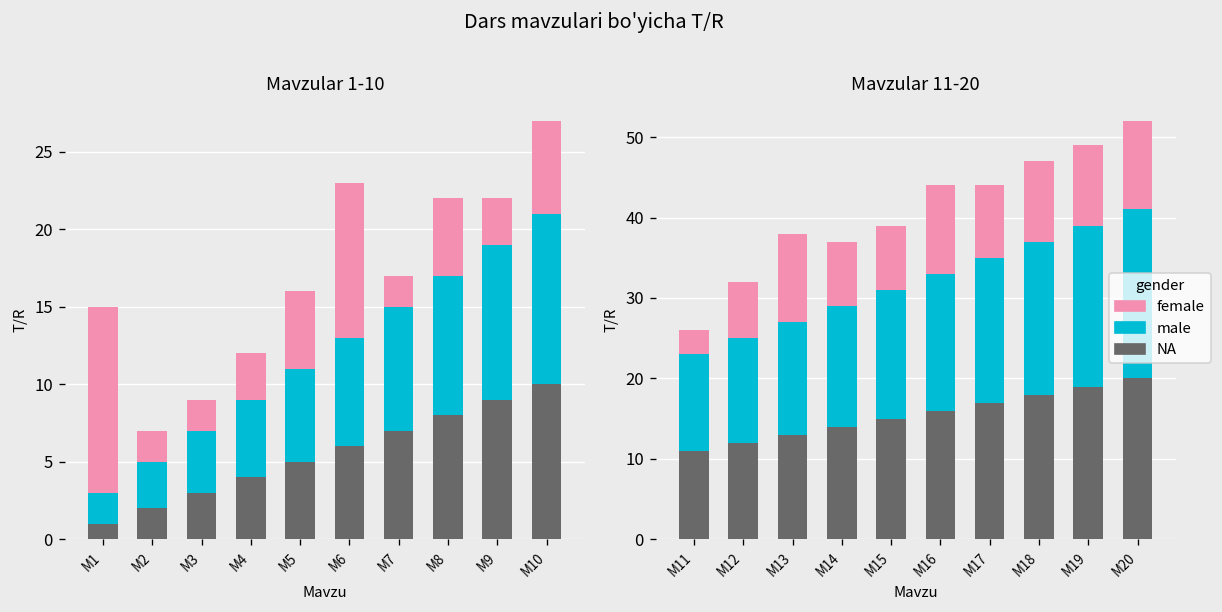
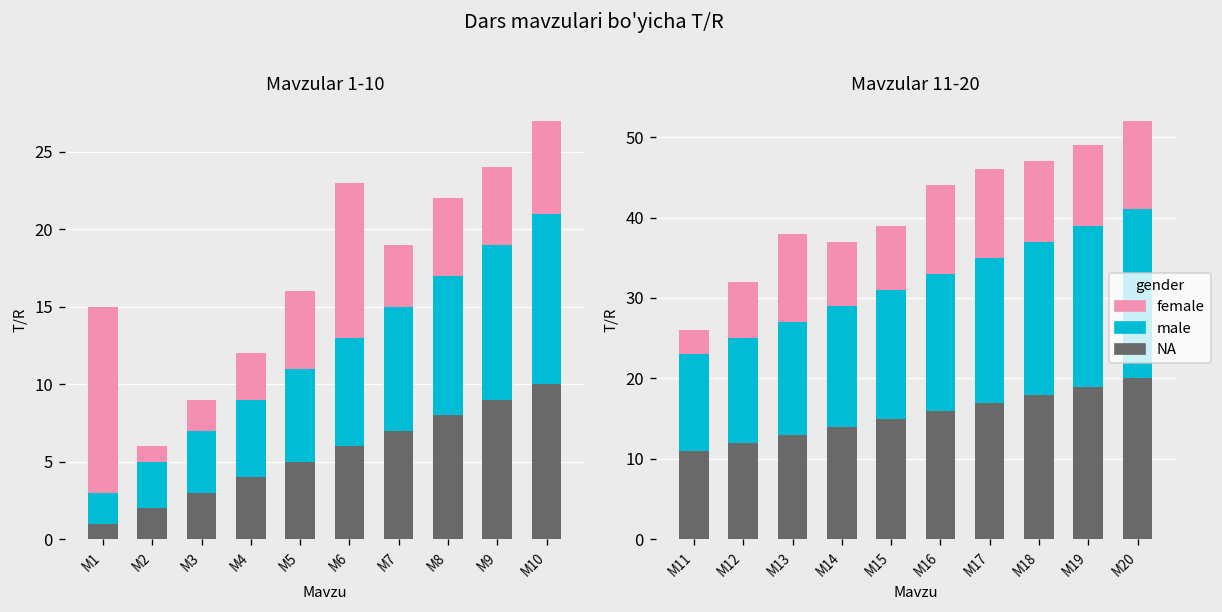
Mavzular 1-10, female, M2: 2 -> 1
Mavzular 1-10, female, M7: 2 -> 4
Mavzular 1-10, female, M9: 3 -> 5
Mavzular 11-20, female, M17: 9 -> 11
